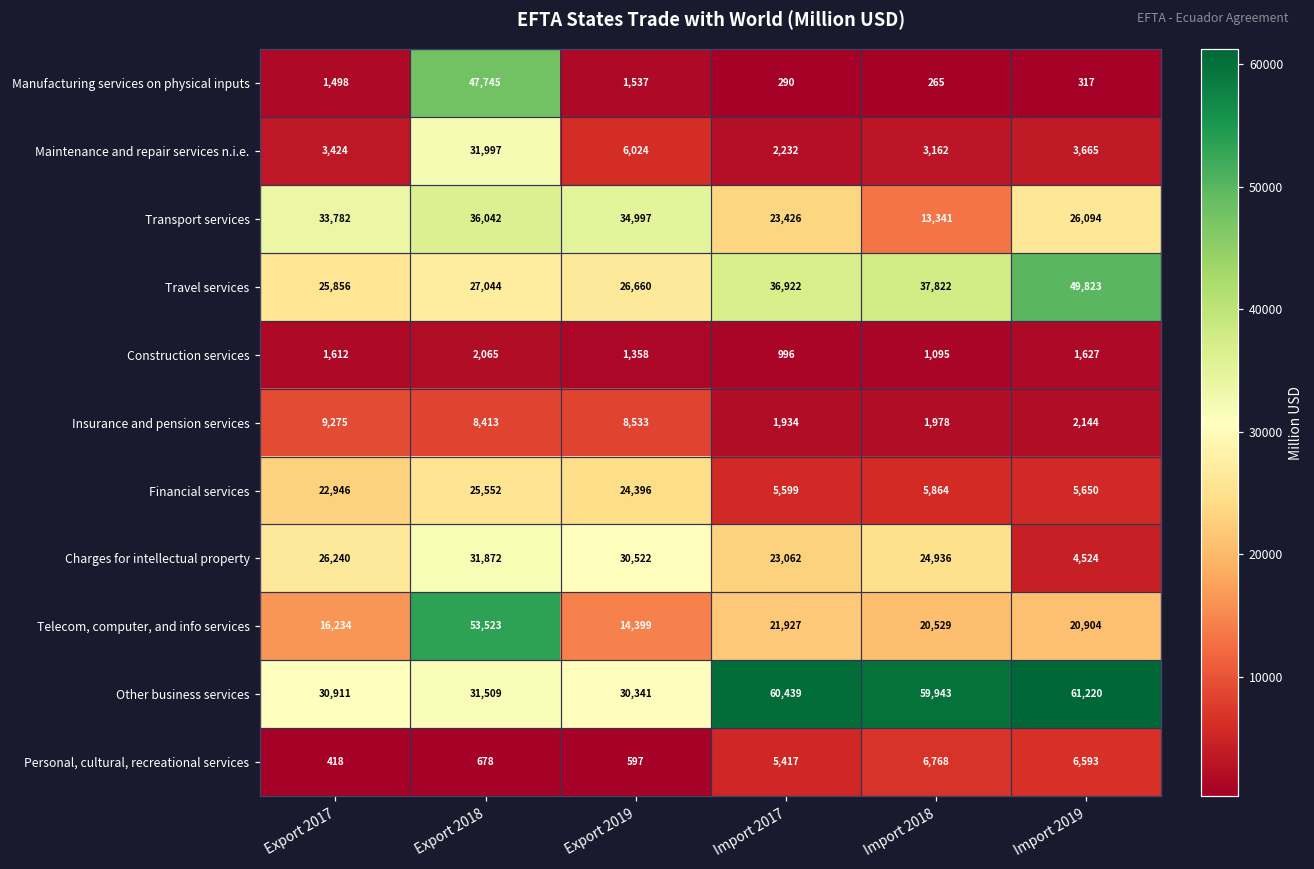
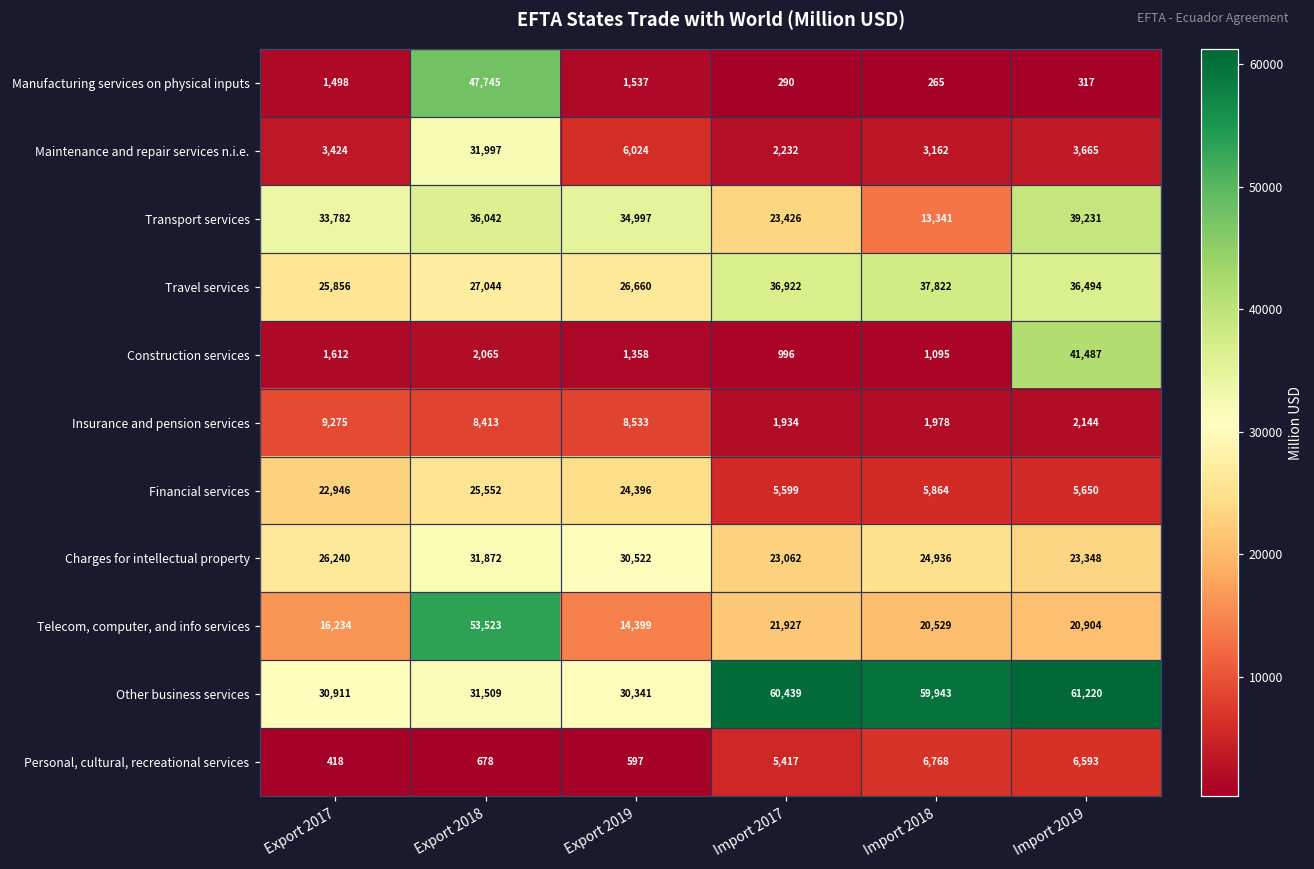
Transport services, Import 2019: 26,094 -> 39,231
Travel services, Import 2019: 49,823 -> 36,494
Construction services, Import 2019: 1,627 -> 41,487
Charges for intellectual property, Import 2019: 4,524 -> 23,348
